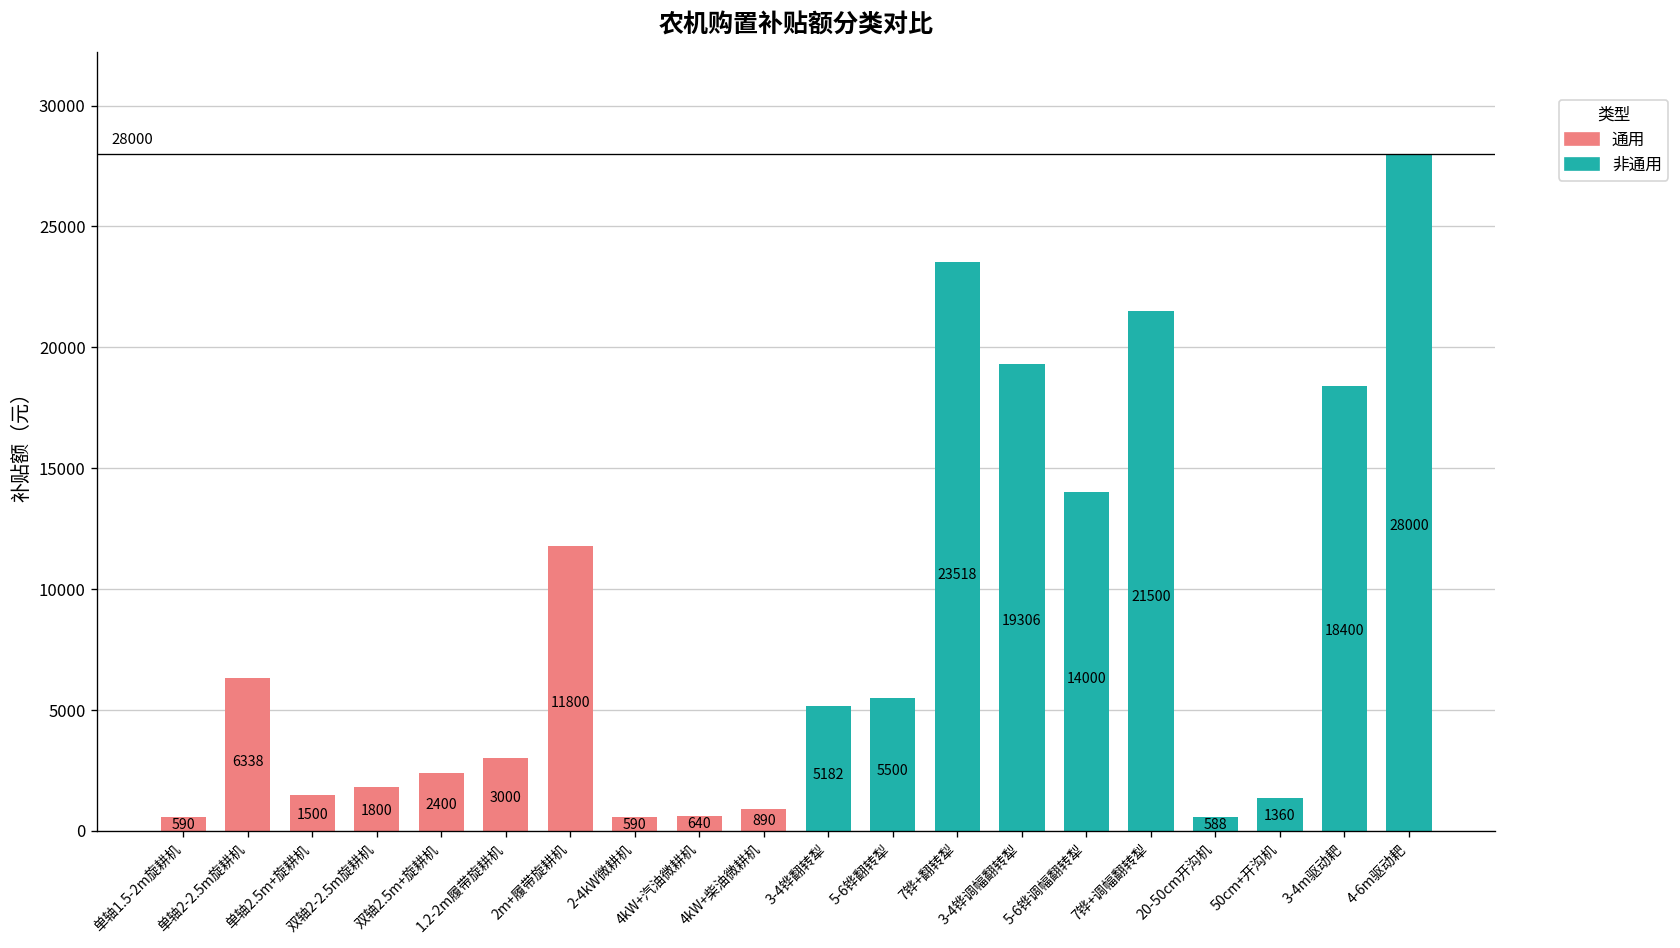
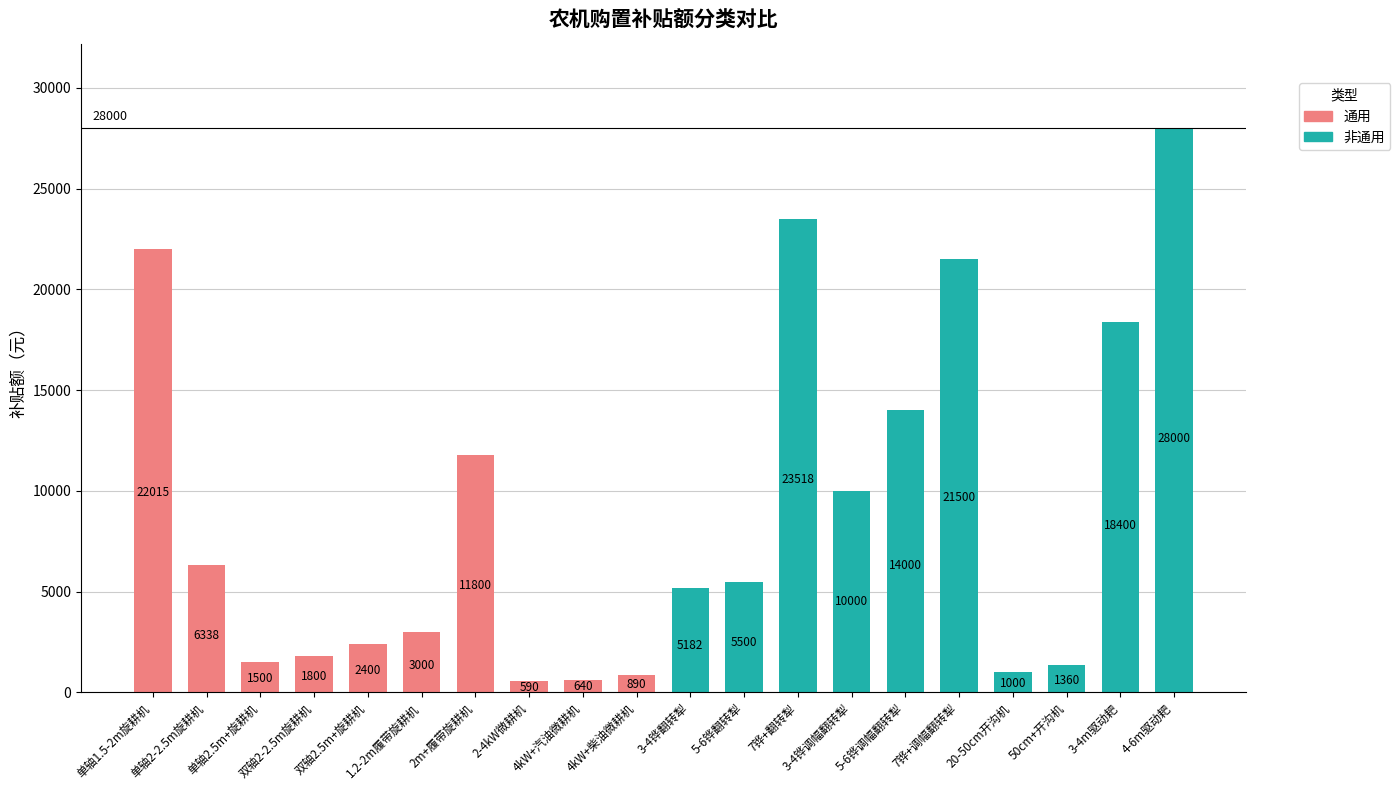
单轴1.5-2m旋耕机: 590 -> 22015
3-4铧调幅翻转犁: 19306 -> 10000
20-50cm开沟机: 588 -> 1000
